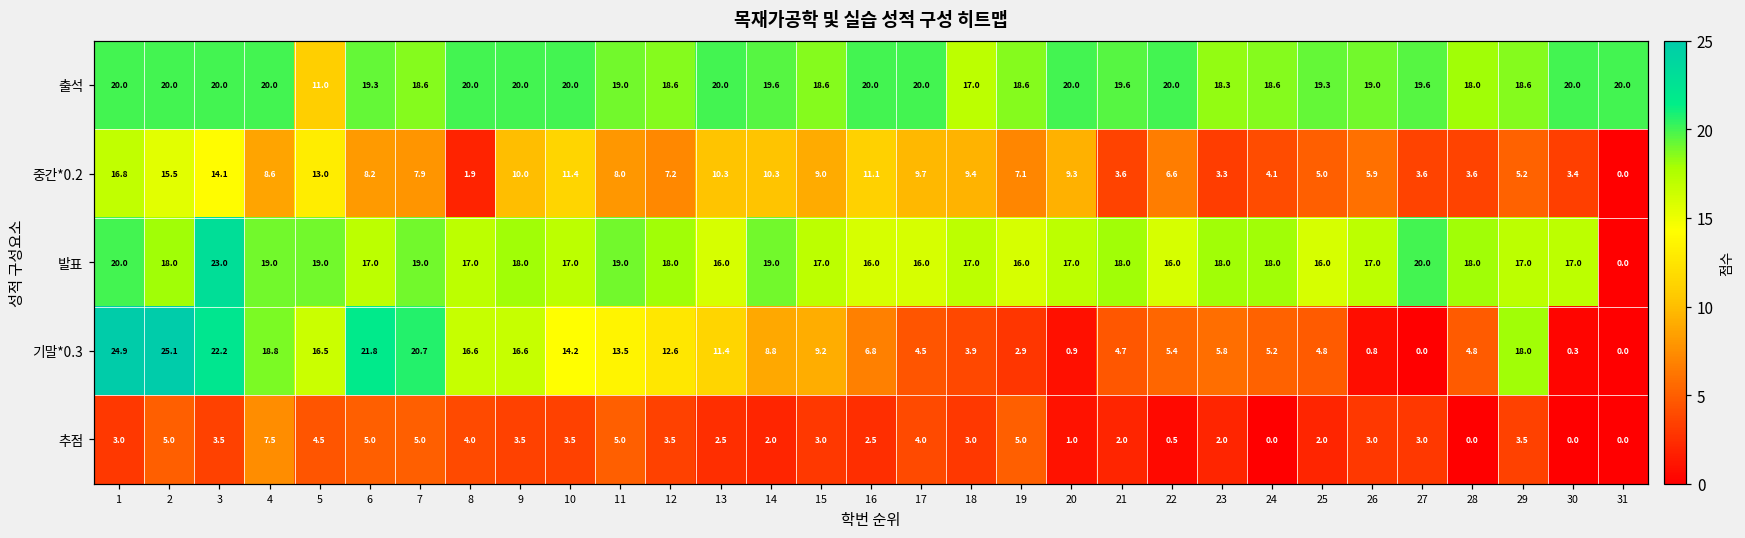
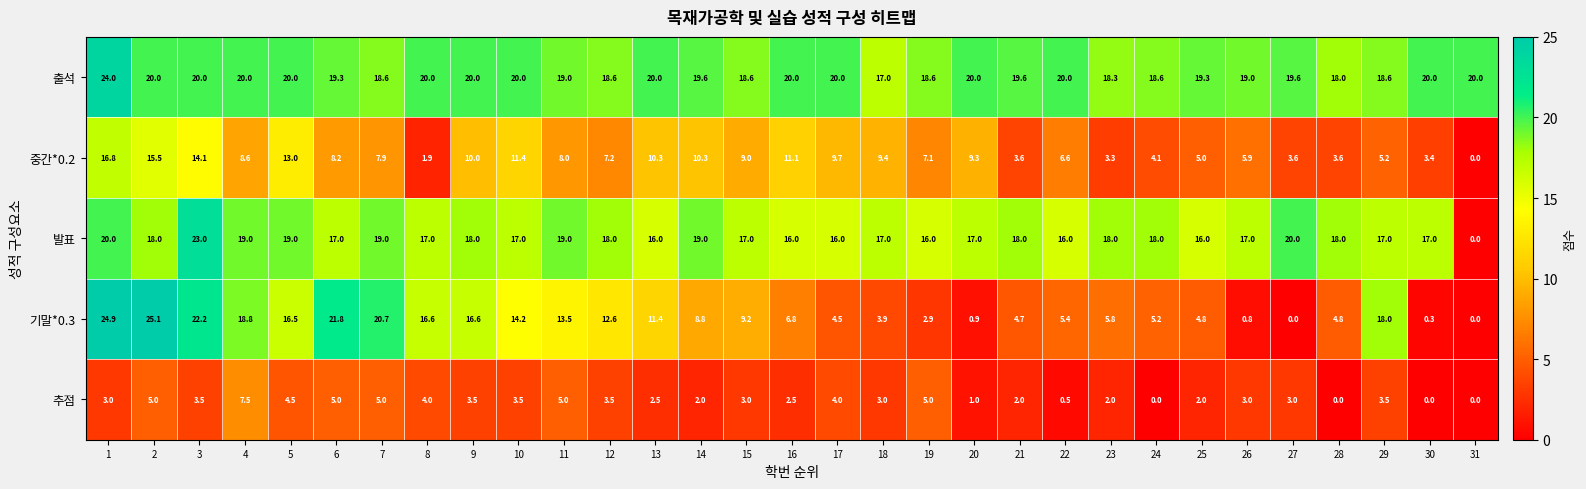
출석, 1: 20.0 -> 24.0
출석, 5: 11.0 -> 20.0
